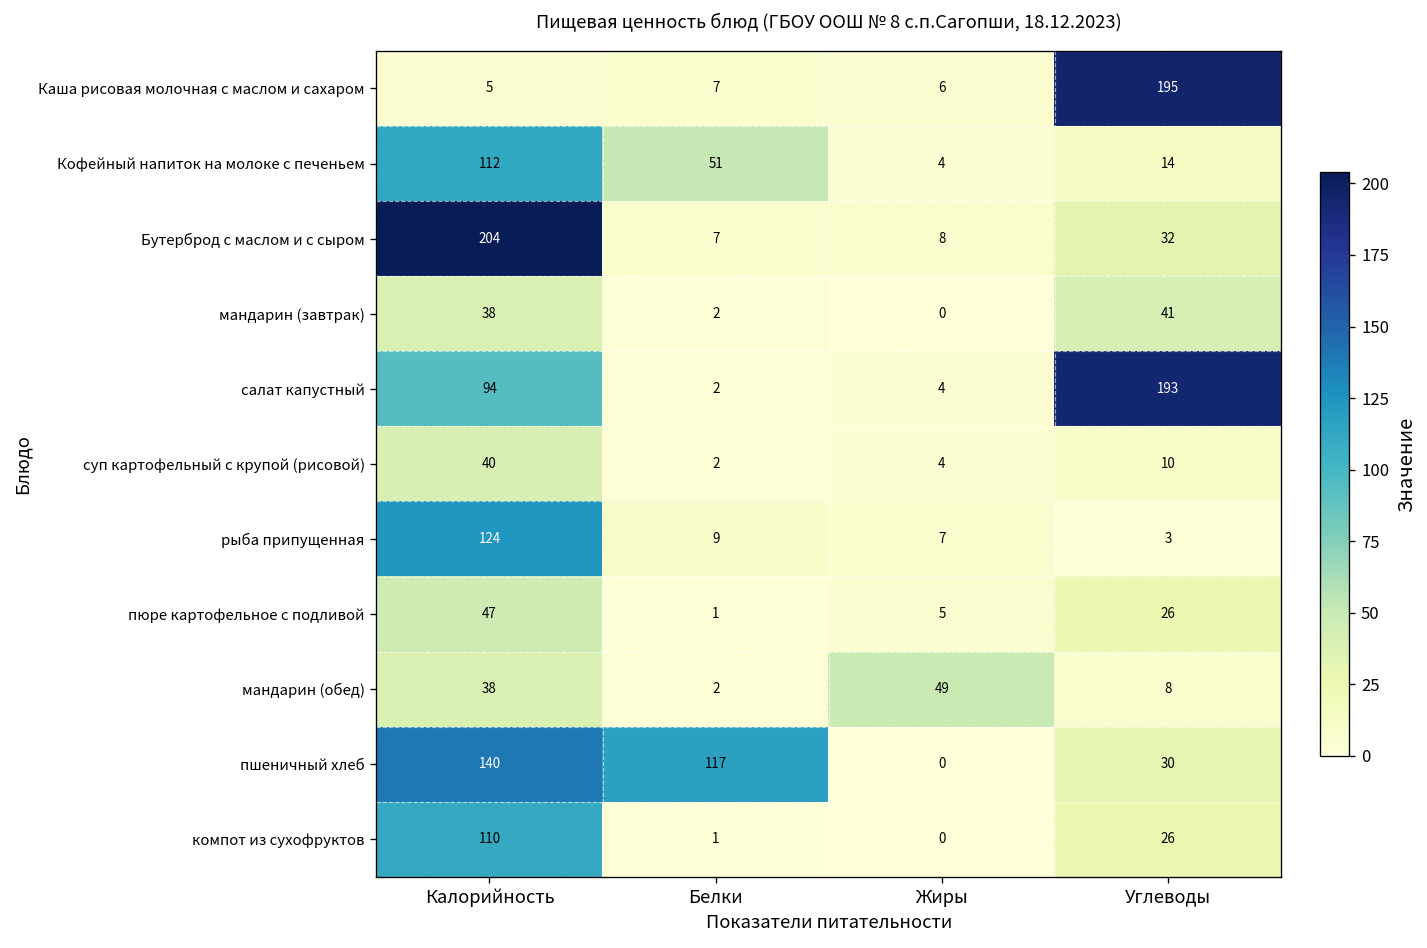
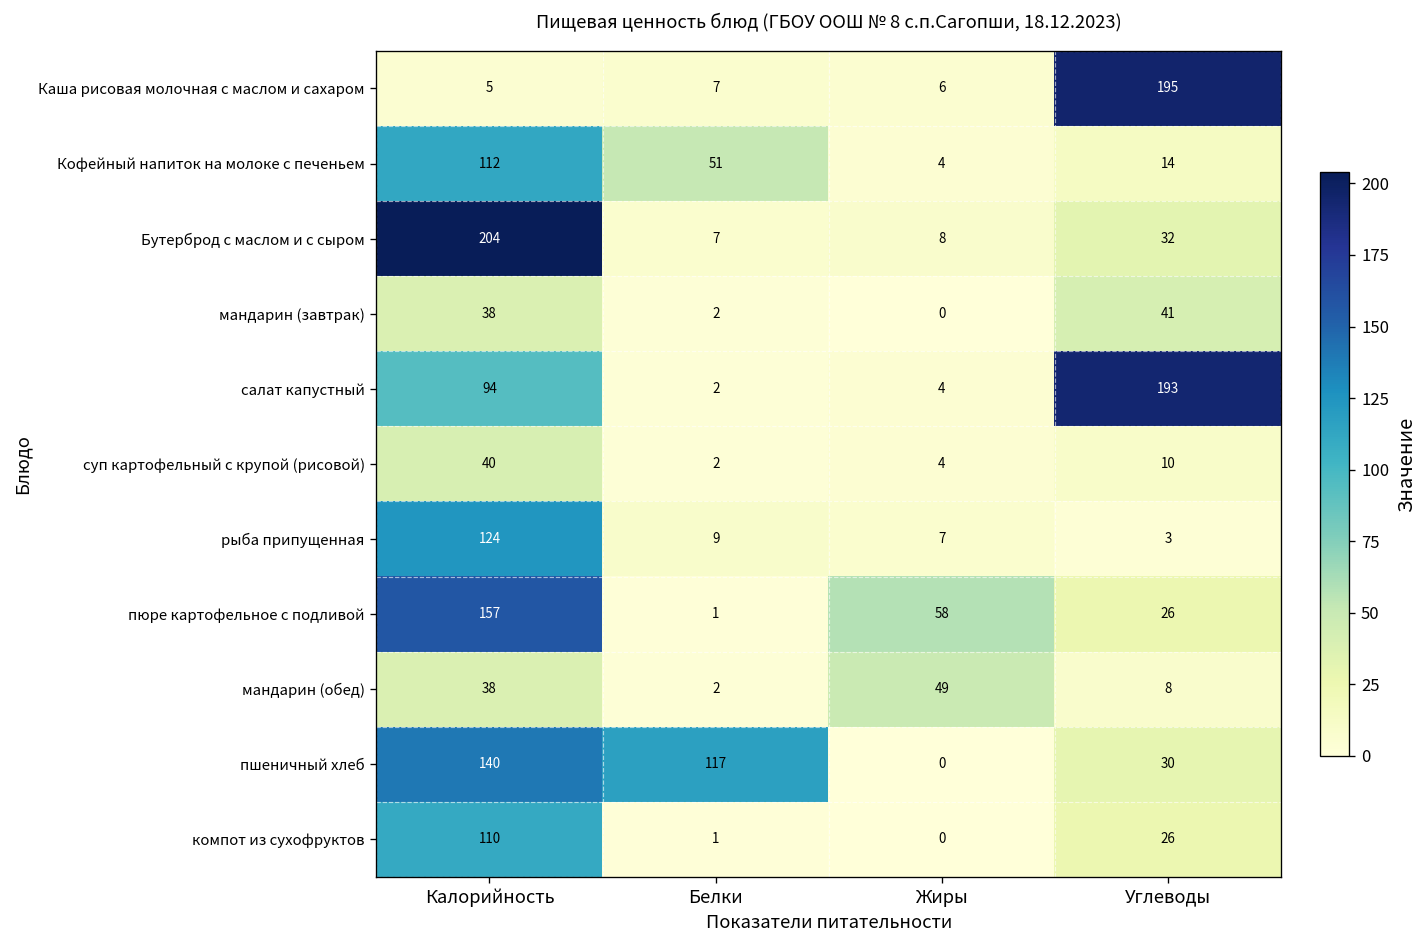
пюре картофельное с подливой, Калорийность: 47 -> 157
пюре картофельное с подливой, Жиры: 5 -> 58
